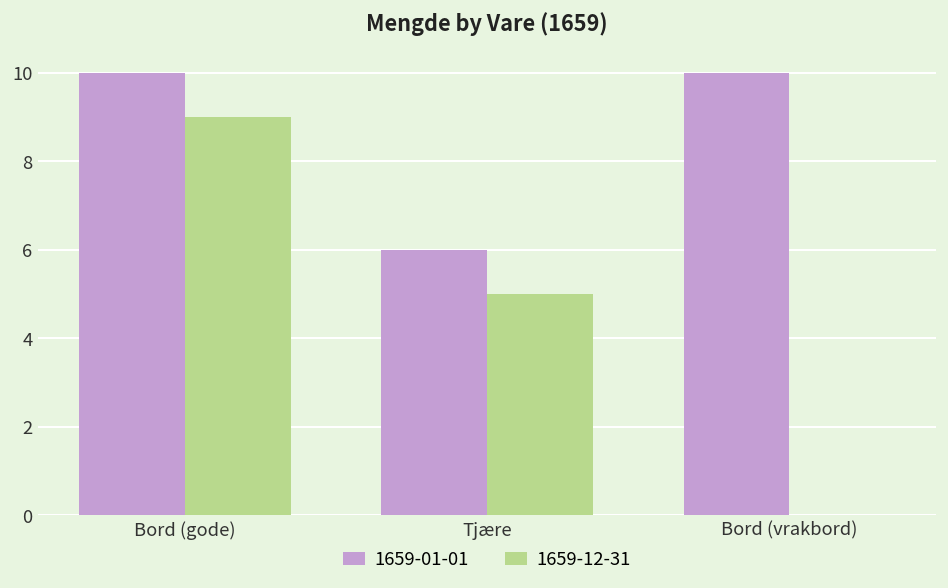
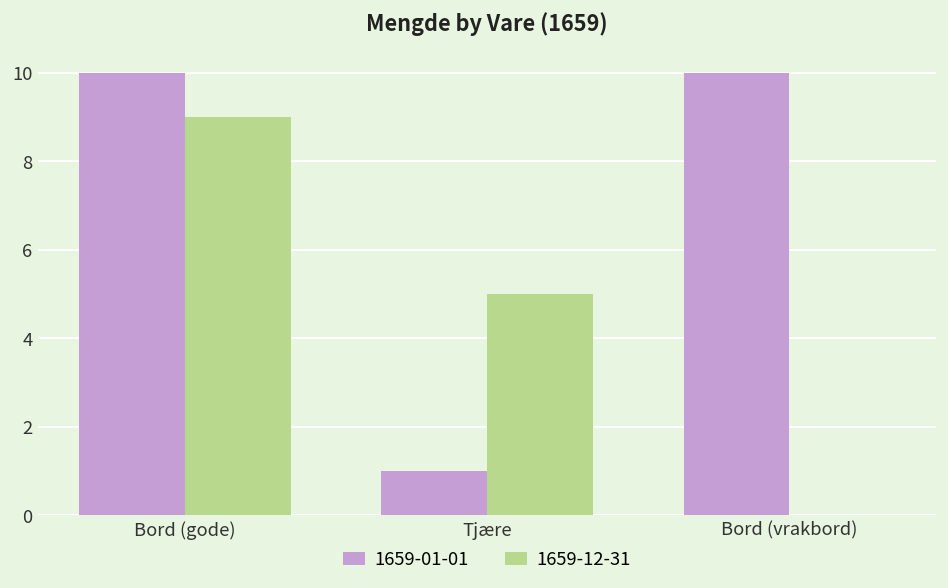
1659-01-01, Tjære: 6 -> 1
